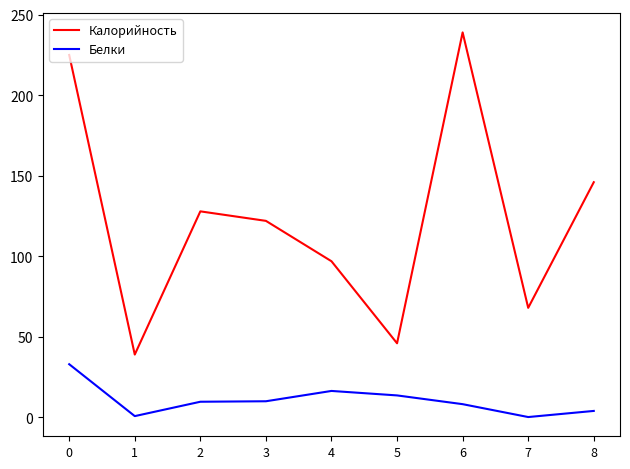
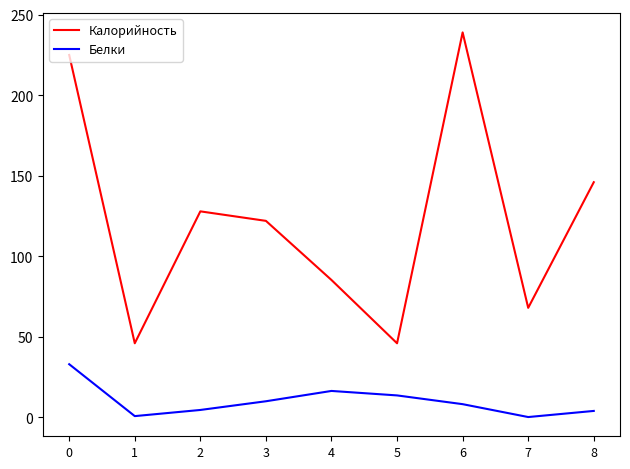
Калорийность, 1: 39 -> 46
Белки, 2: 10 -> 5
Калорийность, 4: 97 -> 85
